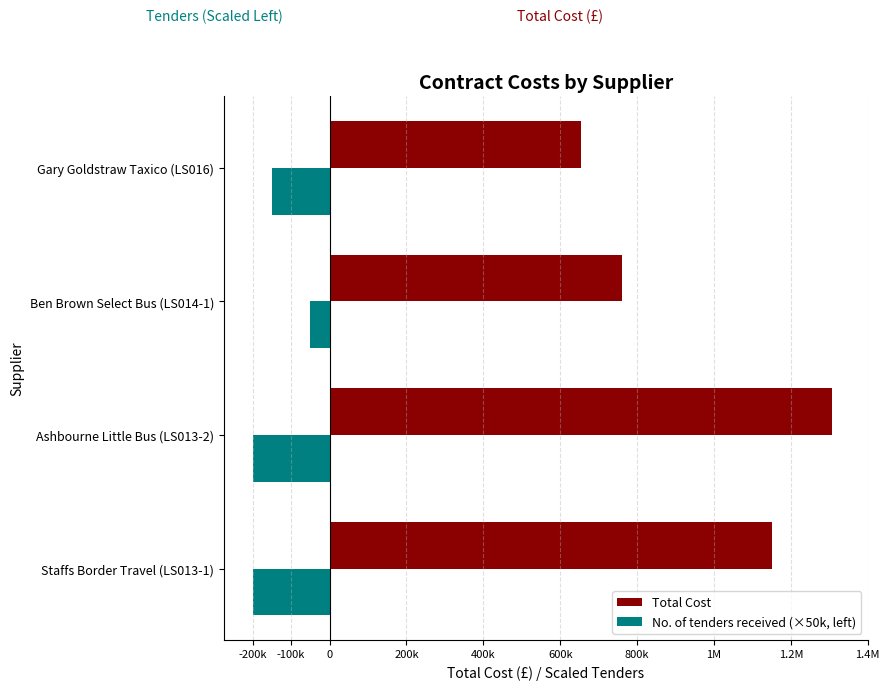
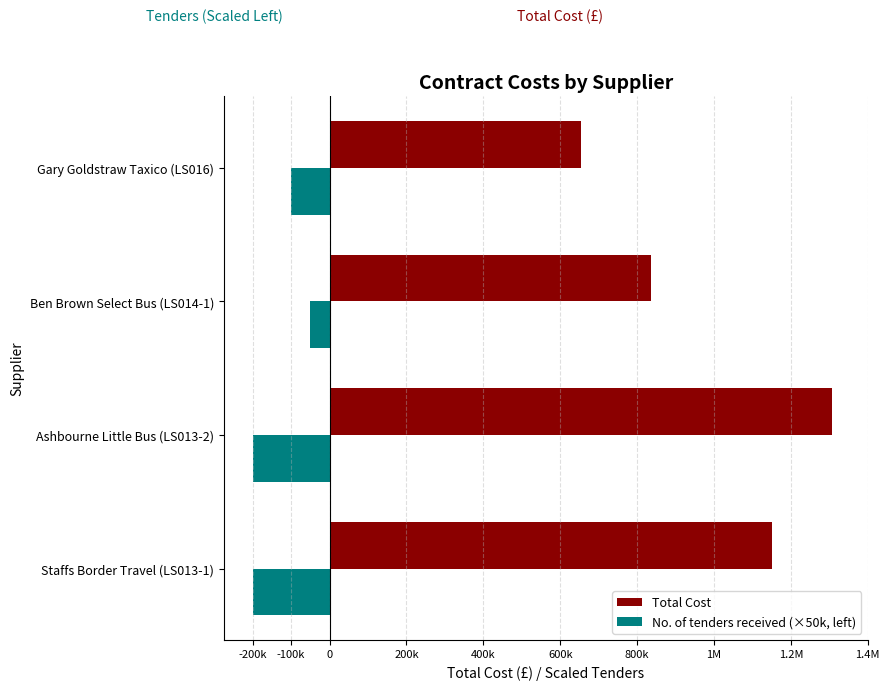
No. of tenders received (×50k, left), Gary Goldstraw Taxico (LS016): -150000 -> -100000
Total Cost, Ben Brown Select Bus (LS014-1): 760000 -> 840000
